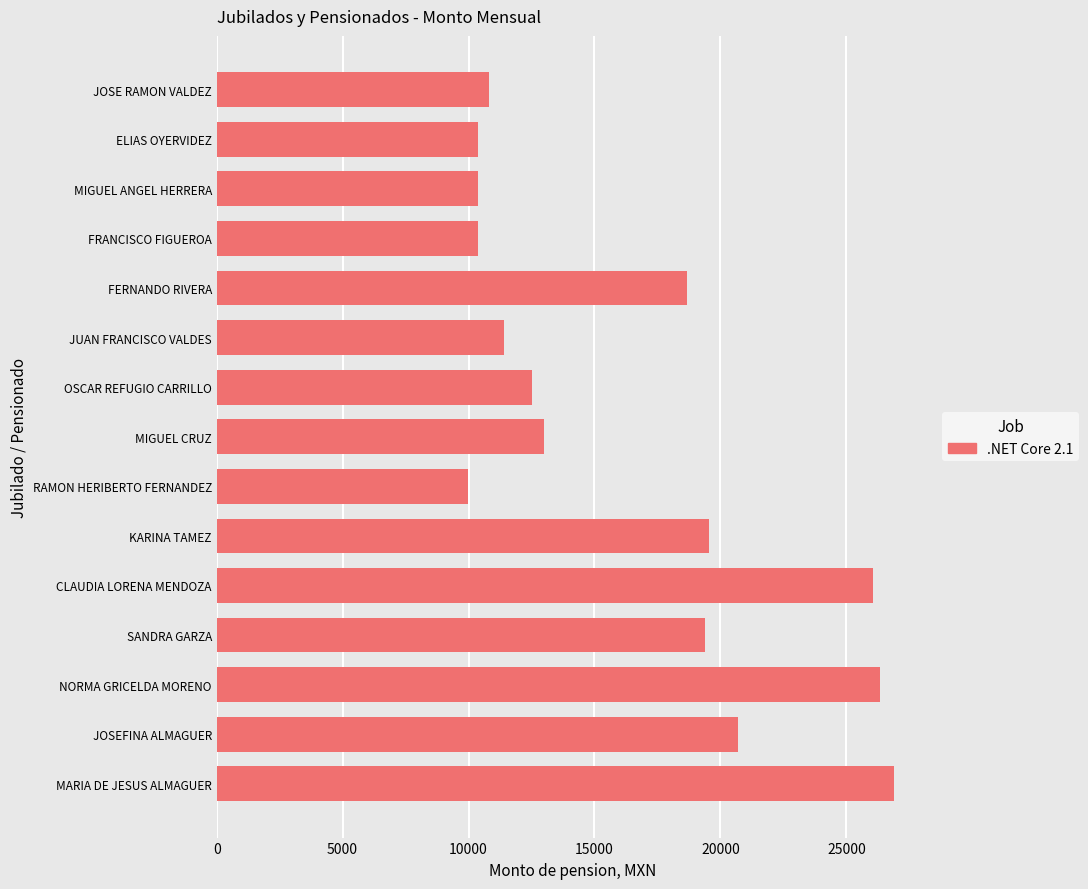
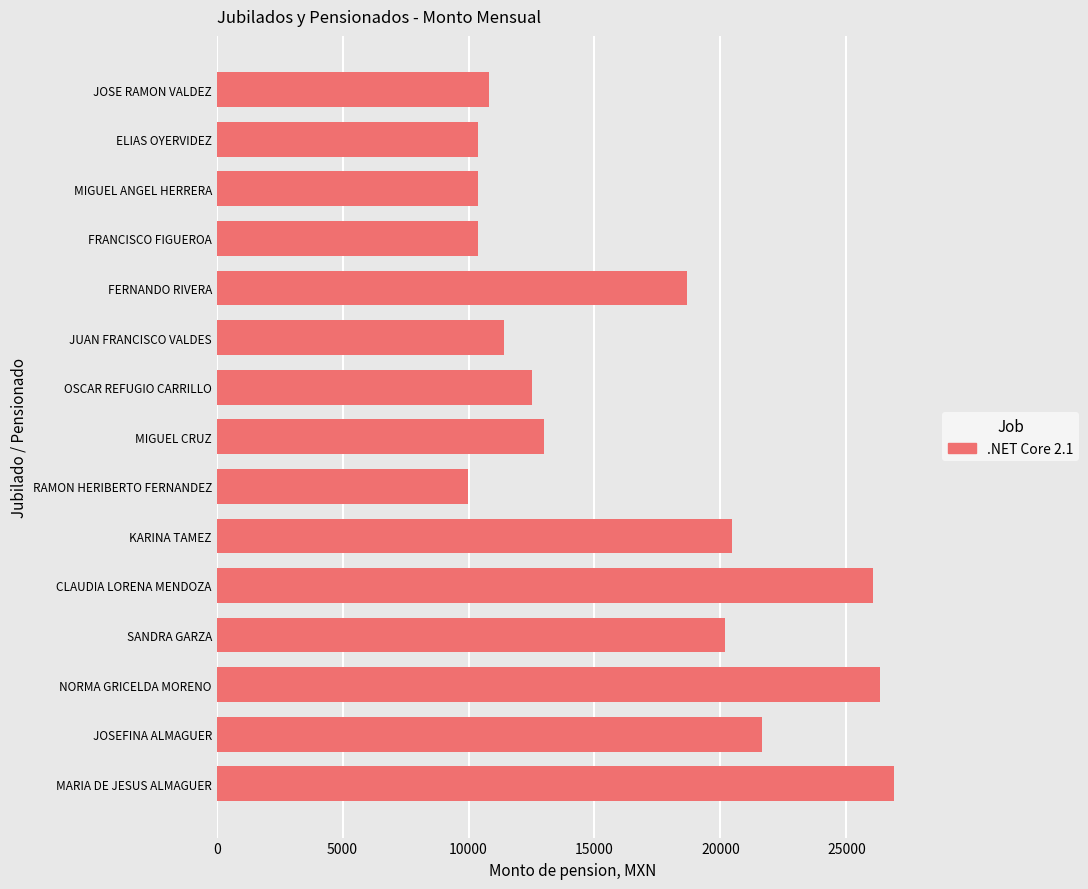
KARINA TAMEZ: 19500 -> 20500
SANDRA GARZA: 19400 -> 20200
JOSEFINA ALMAGUER: 20700 -> 21600
